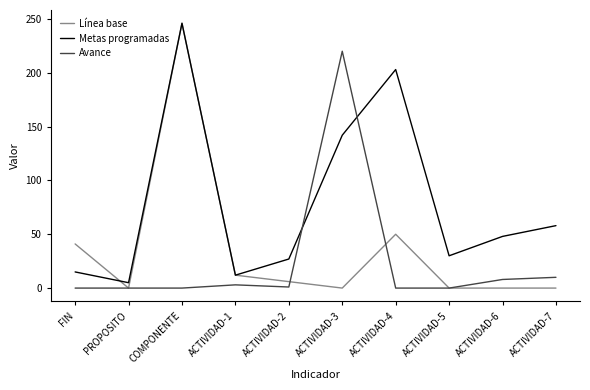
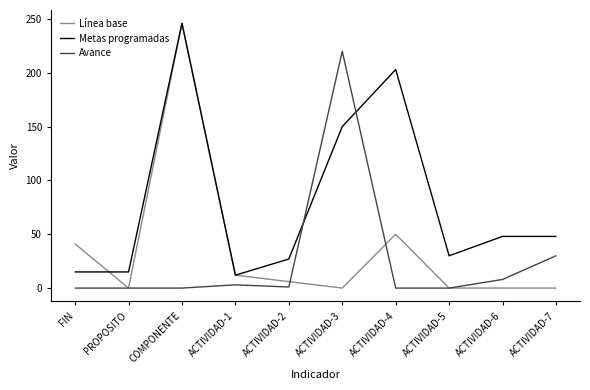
Metas programadas, PROPOSITO: 5 -> 15
Metas programadas, ACTIVIDAD-3: 142 -> 150
Metas programadas, ACTIVIDAD-7: 58 -> 48
Avance, ACTIVIDAD-7: 10 -> 30
